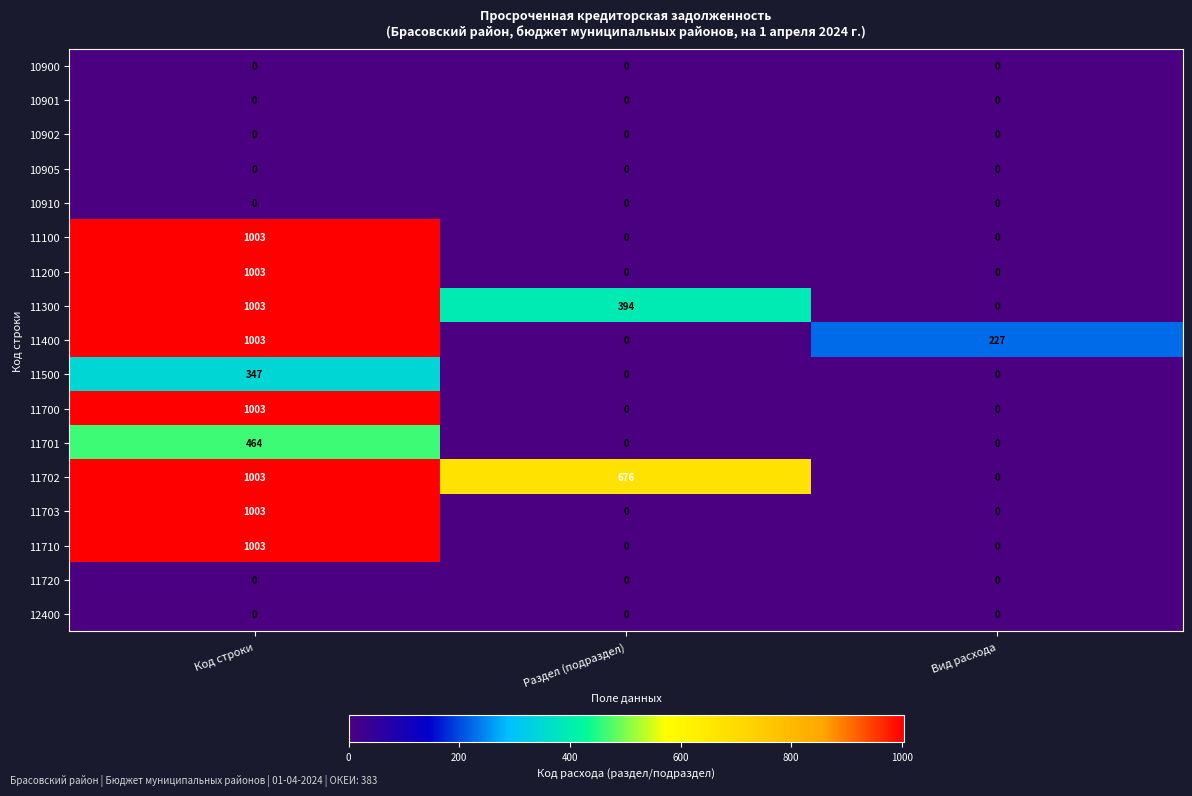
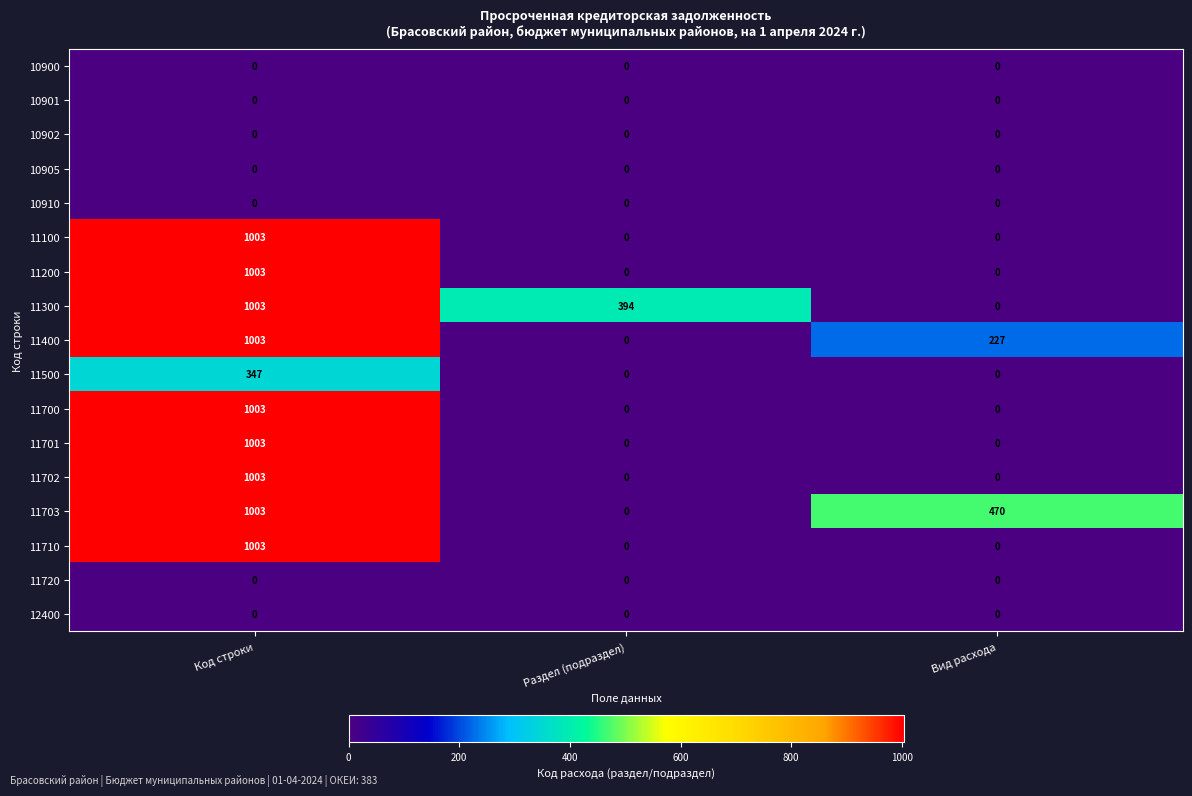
11701, Код строки: 464 -> 1003
11702, Раздел (подраздел): 676 -> 0
11703, Вид расхода: 0 -> 470
